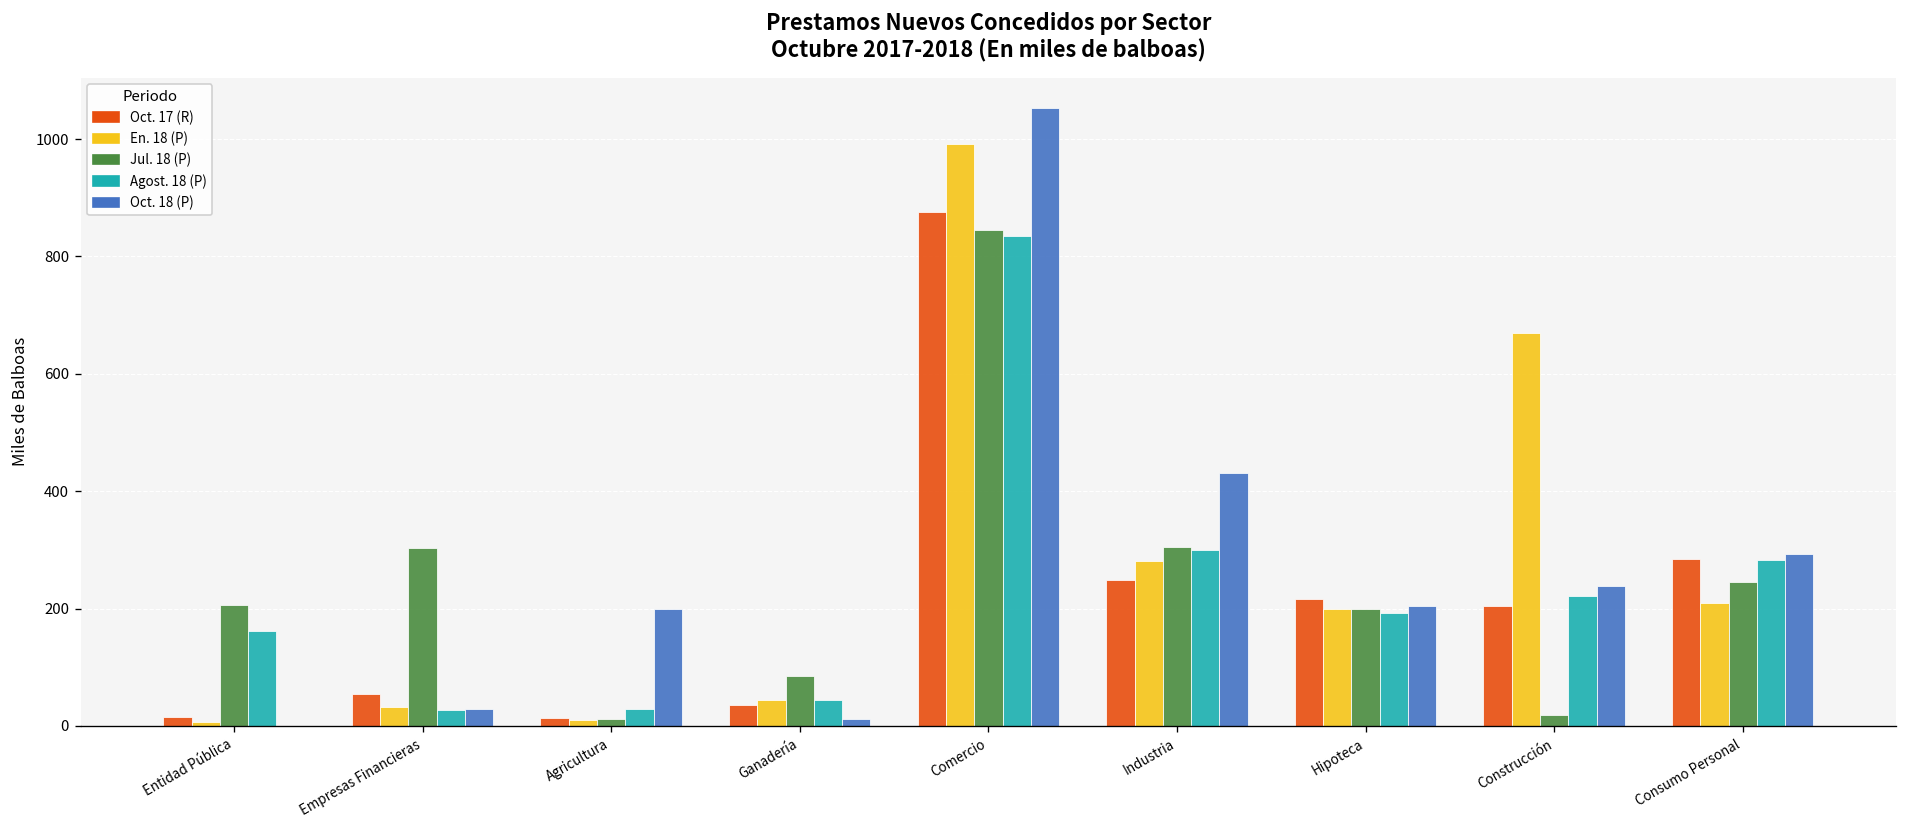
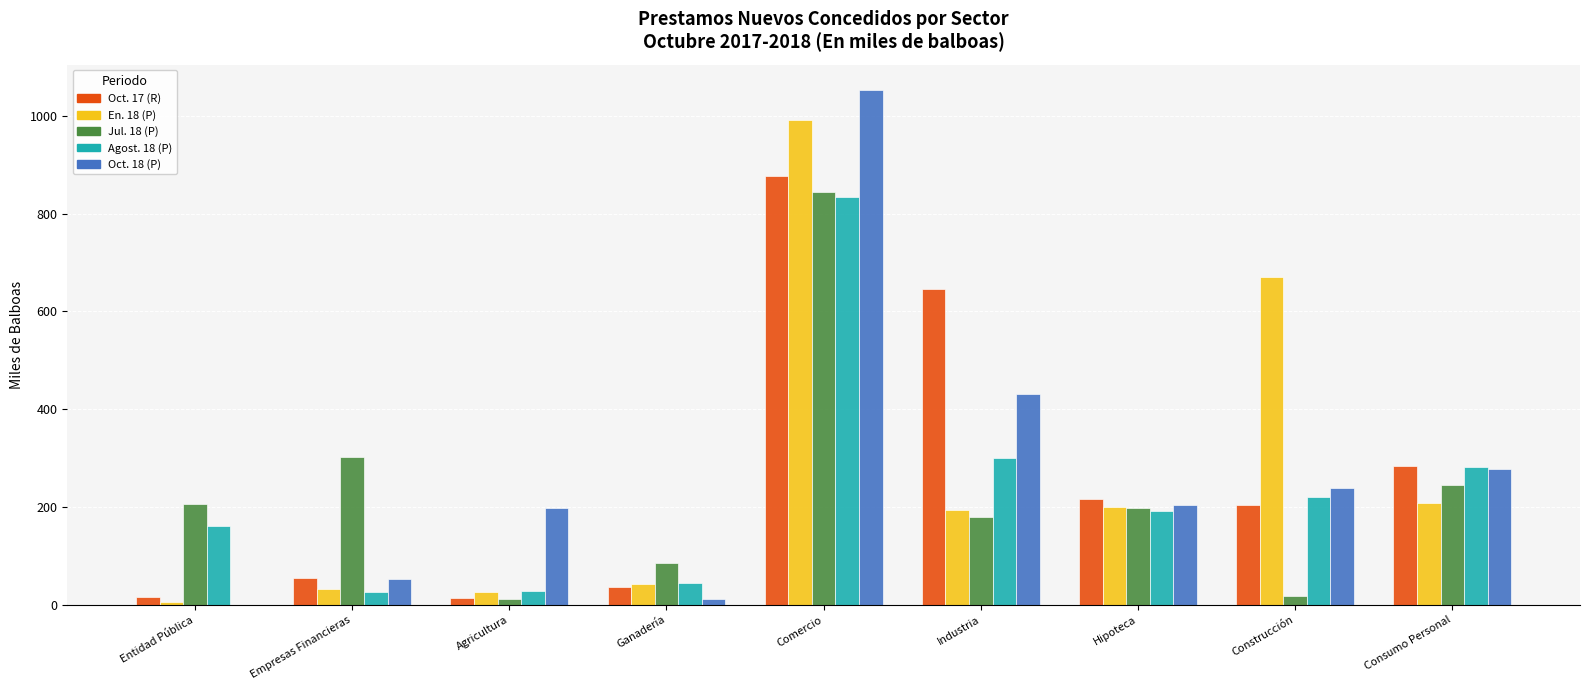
Oct. 18 (P), Empresas Financieras: 30 -> 50
En. 18 (P), Agricultura: 10 -> 30
Oct. 17 (R), Industria: 250 -> 650
En. 18 (P), Industria: 280 -> 190
Jul. 18 (P), Industria: 310 -> 180
Oct. 18 (P), Consumo Personal: 290 -> 280
